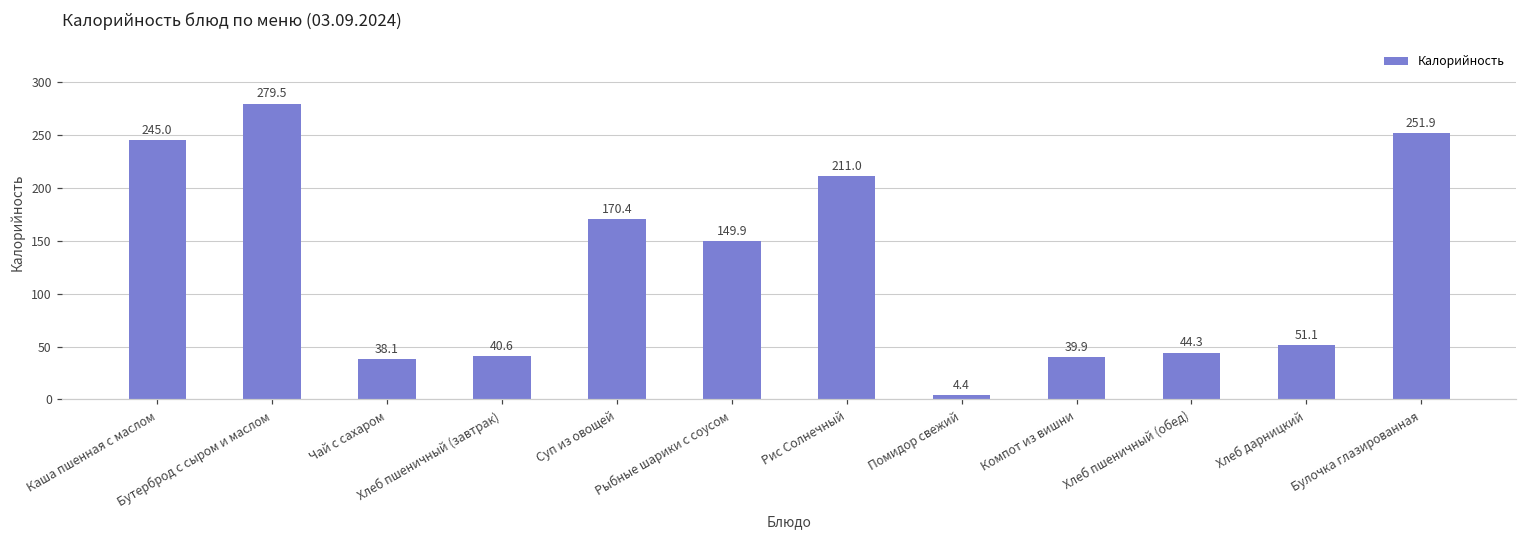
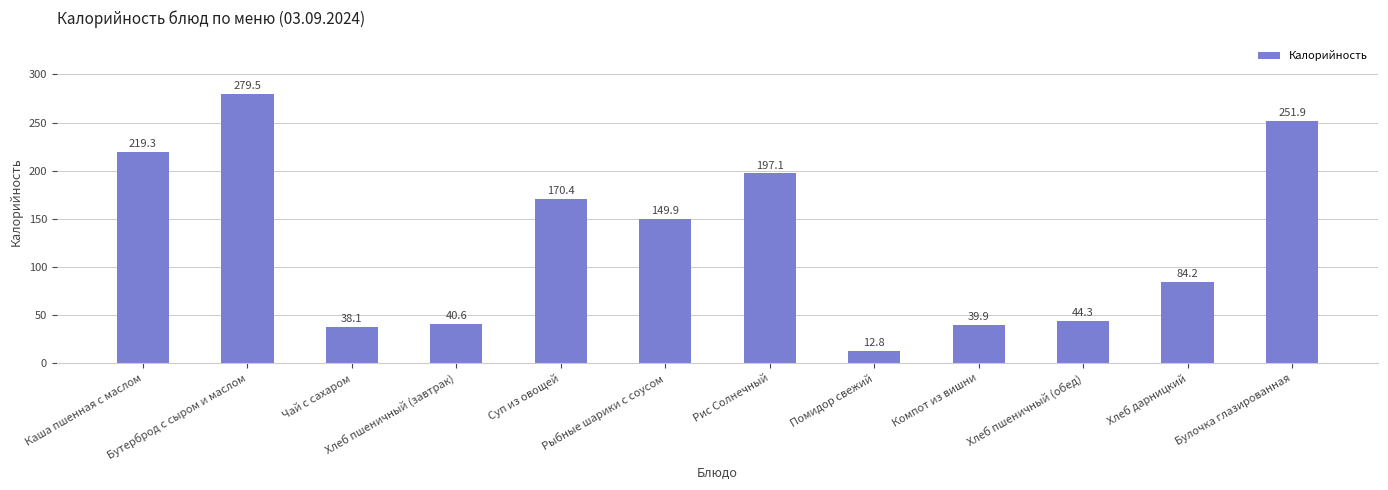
Каша пшенная с маслом: 245.0 -> 219.3
Рис Солнечный: 211.0 -> 197.1
Помидор свежий: 4.4 -> 12.8
Хлеб дарницкий: 51.1 -> 84.2
